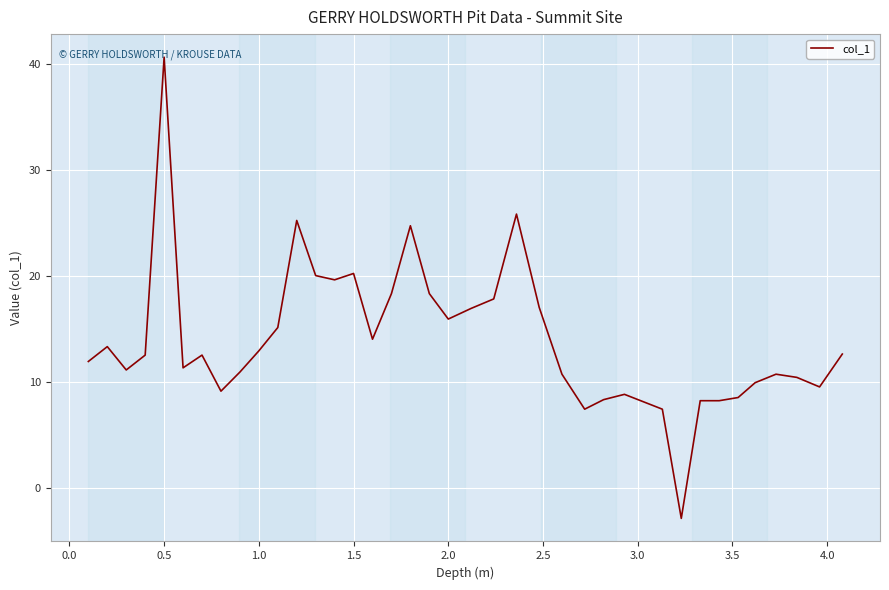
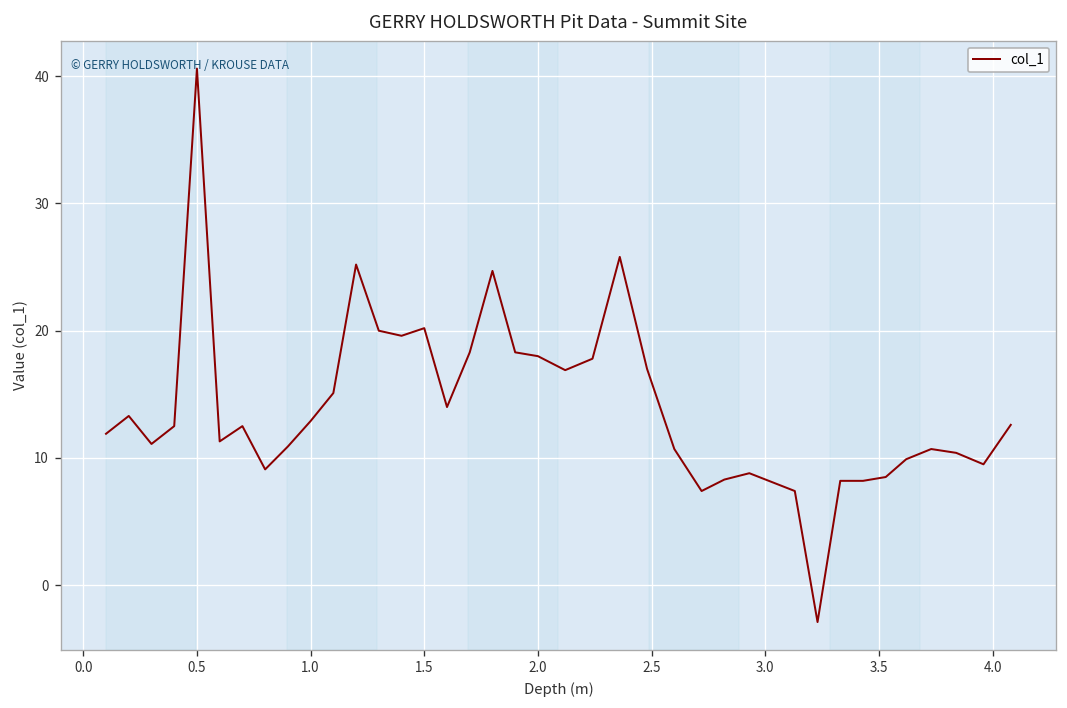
2.0: 15.9 -> 18.0
